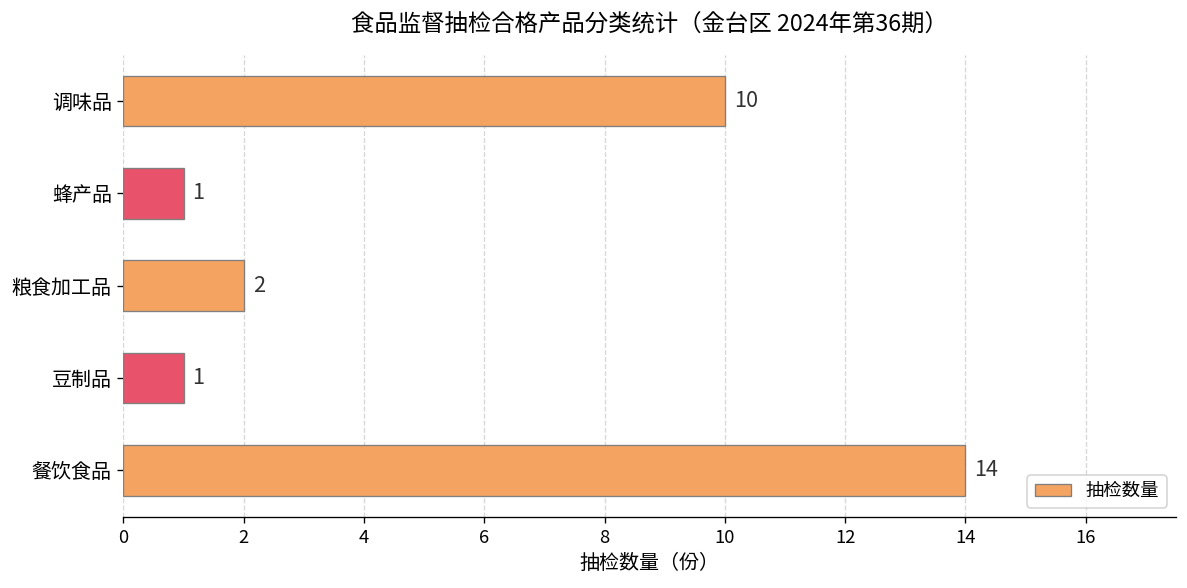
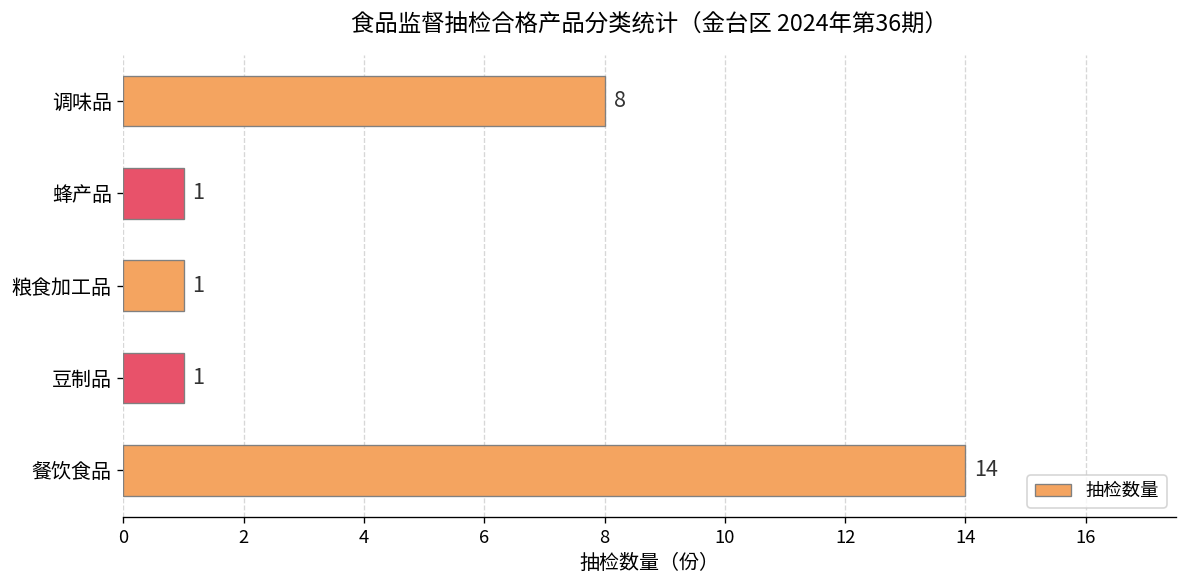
调味品: 10 -> 8
粮食加工品: 2 -> 1
